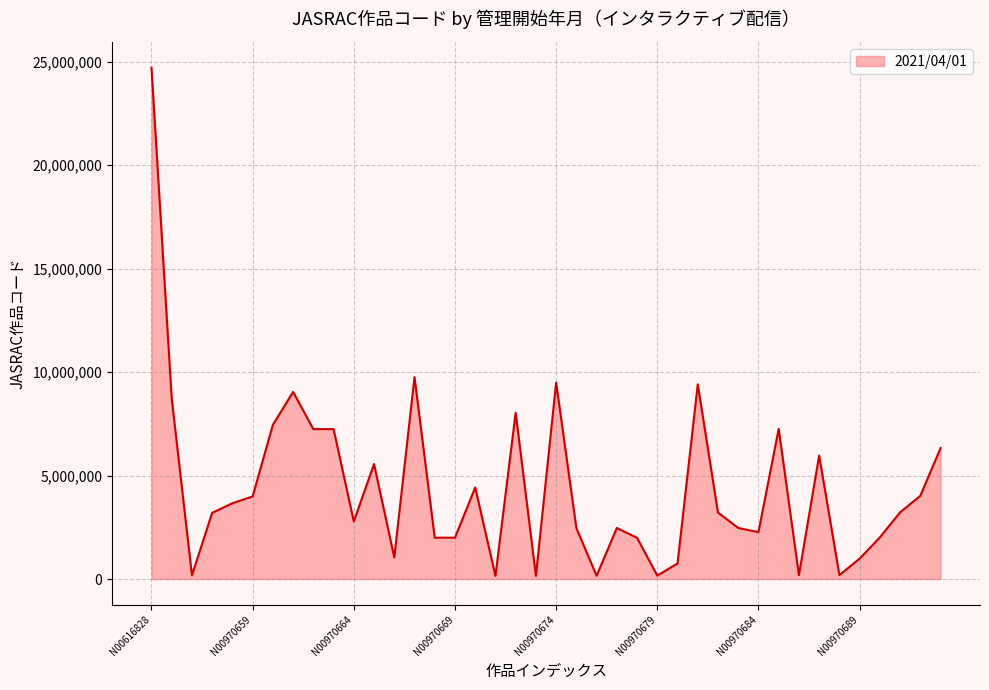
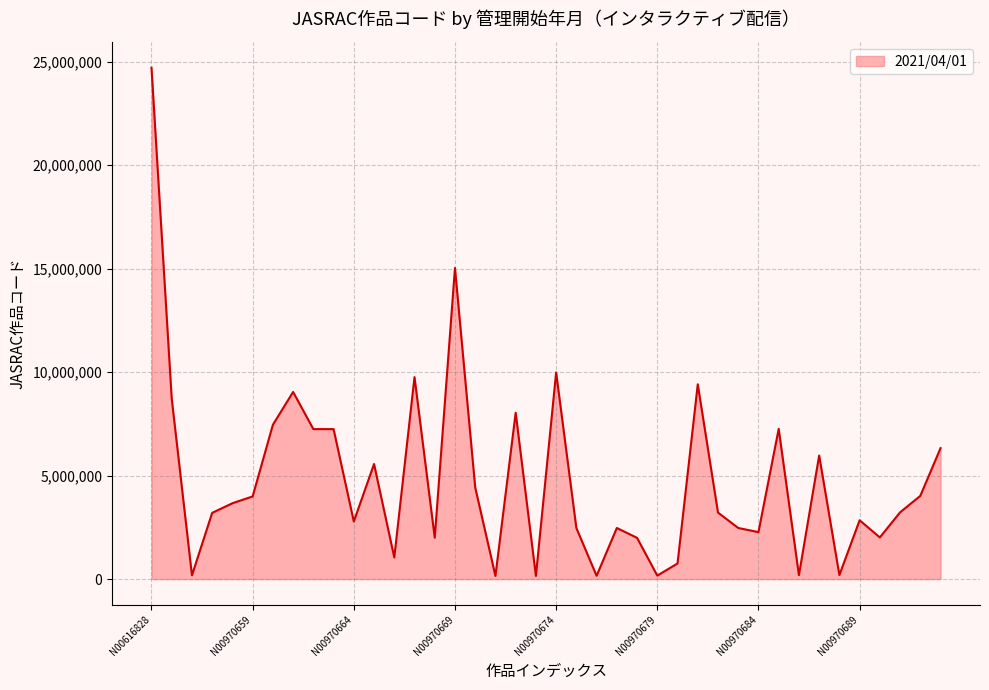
N00970669: 2,000,000 -> 15,000,000
N00970674: 9,500,000 -> 10,000,000
N00970689: 1,000,000 -> 2,800,000
